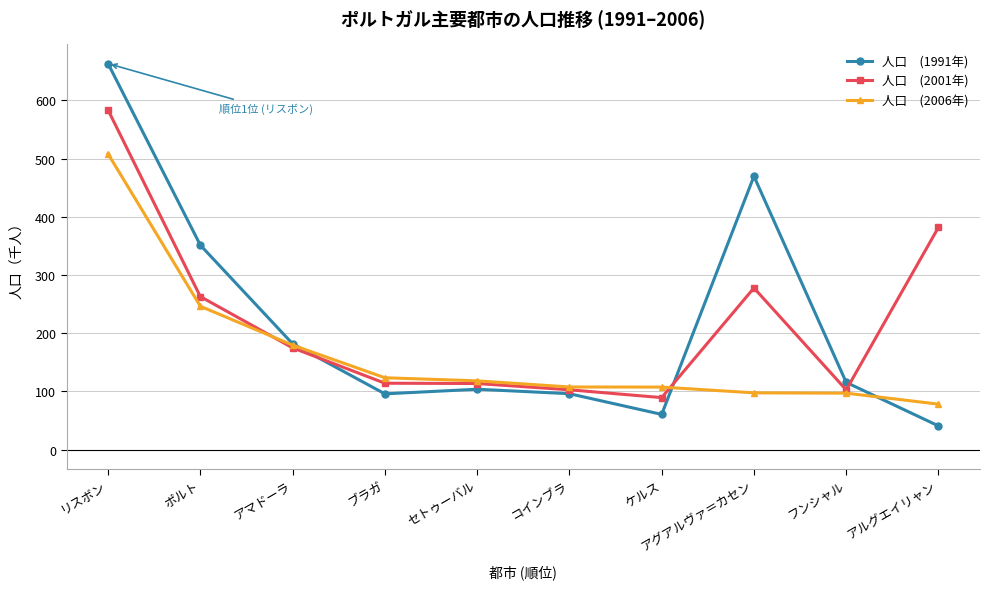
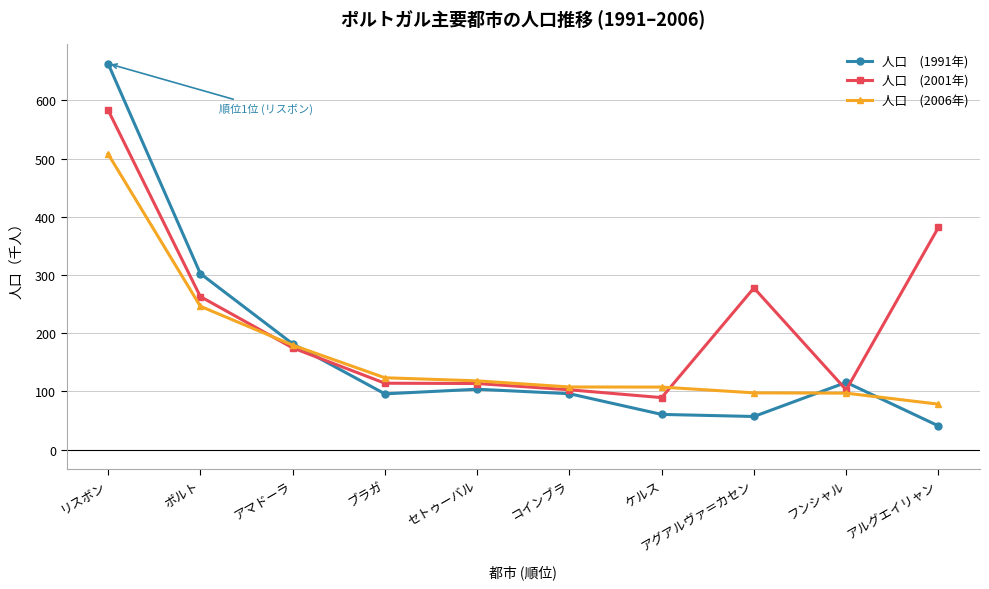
人口 (1991年), ポルト: 350 -> 300
人口 (1991年), アグアルヴァ＝カセン: 470 -> 60
